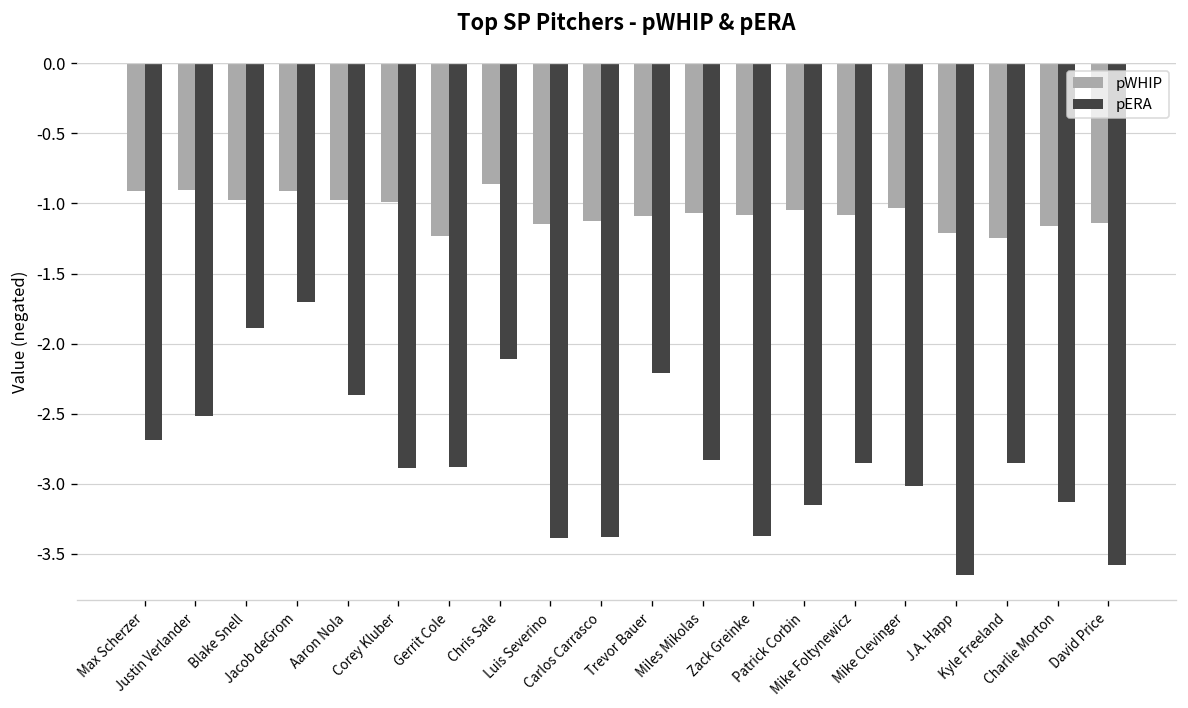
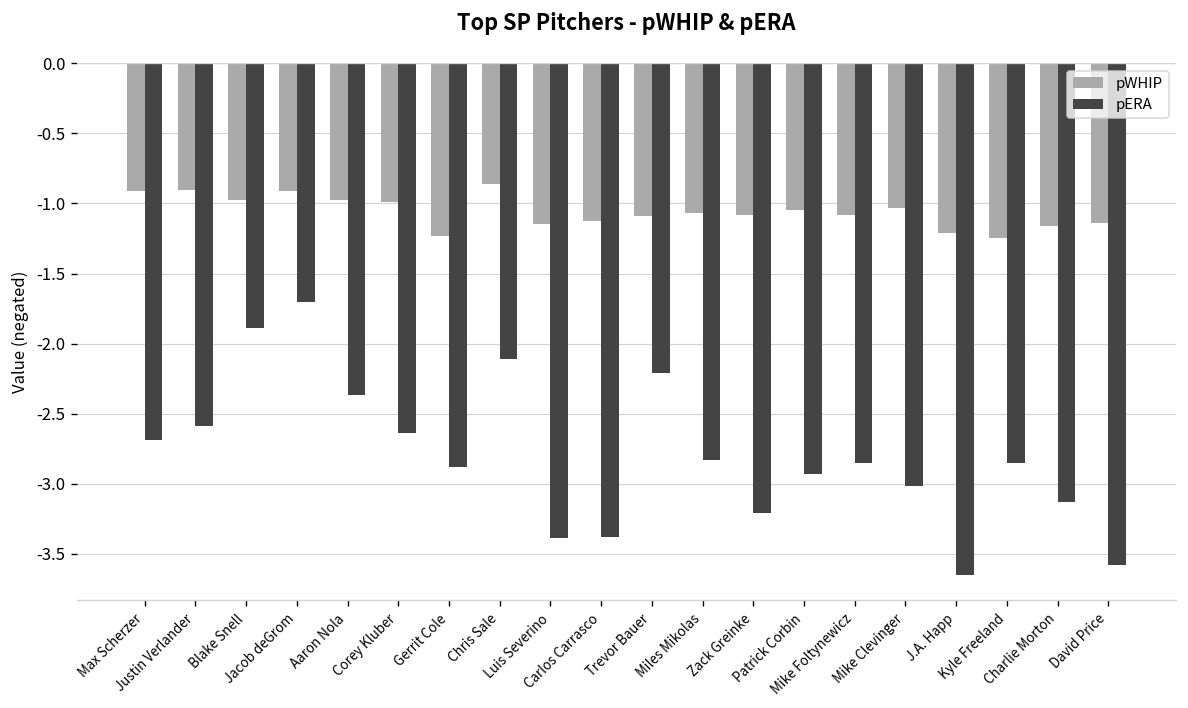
pERA, Justin Verlander: -2.52 -> -2.59
pERA, Corey Kluber: -2.89 -> -2.64
pERA, Zack Greinke: -3.37 -> -3.21
pERA, Patrick Corbin: -3.15 -> -2.93
